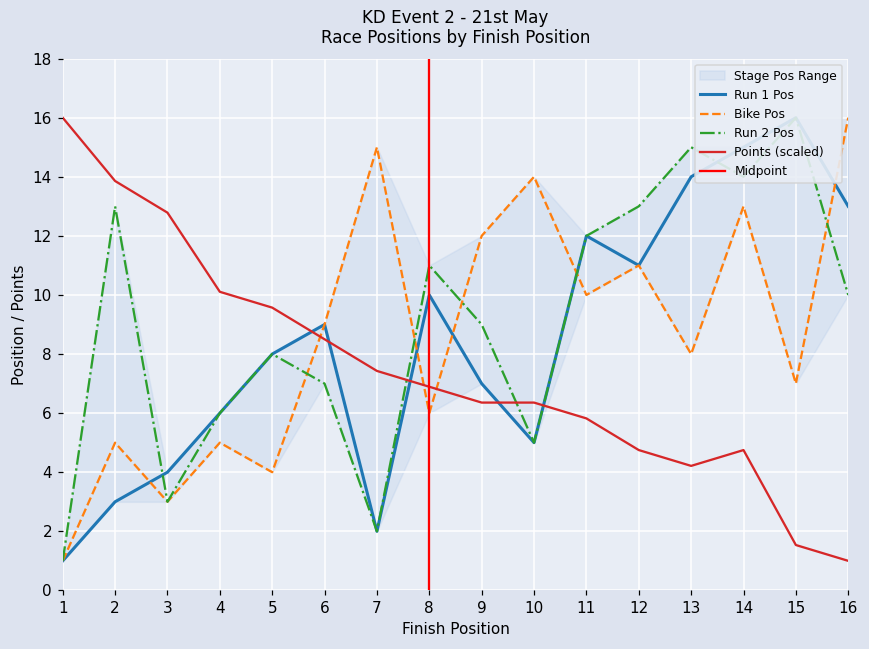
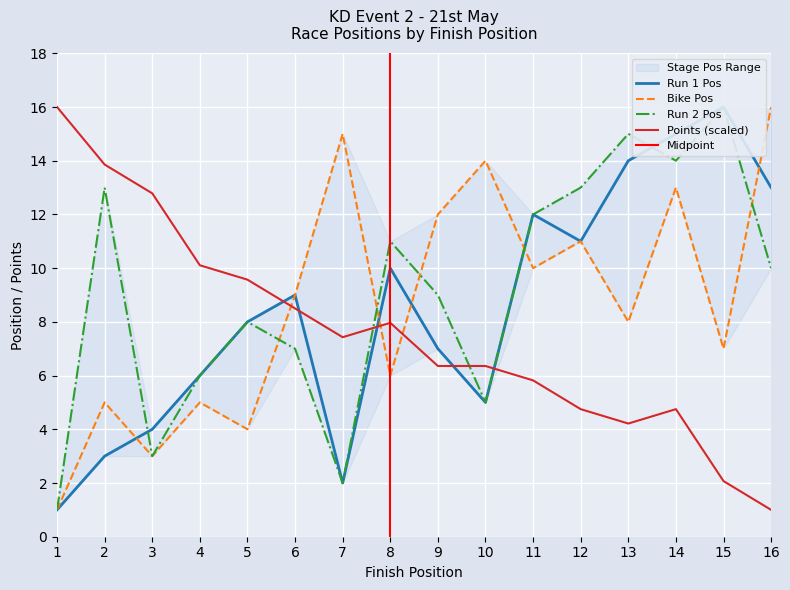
Points (scaled), 8: 6.9 -> 8.0
Points (scaled), 15: 1.5 -> 2.1
